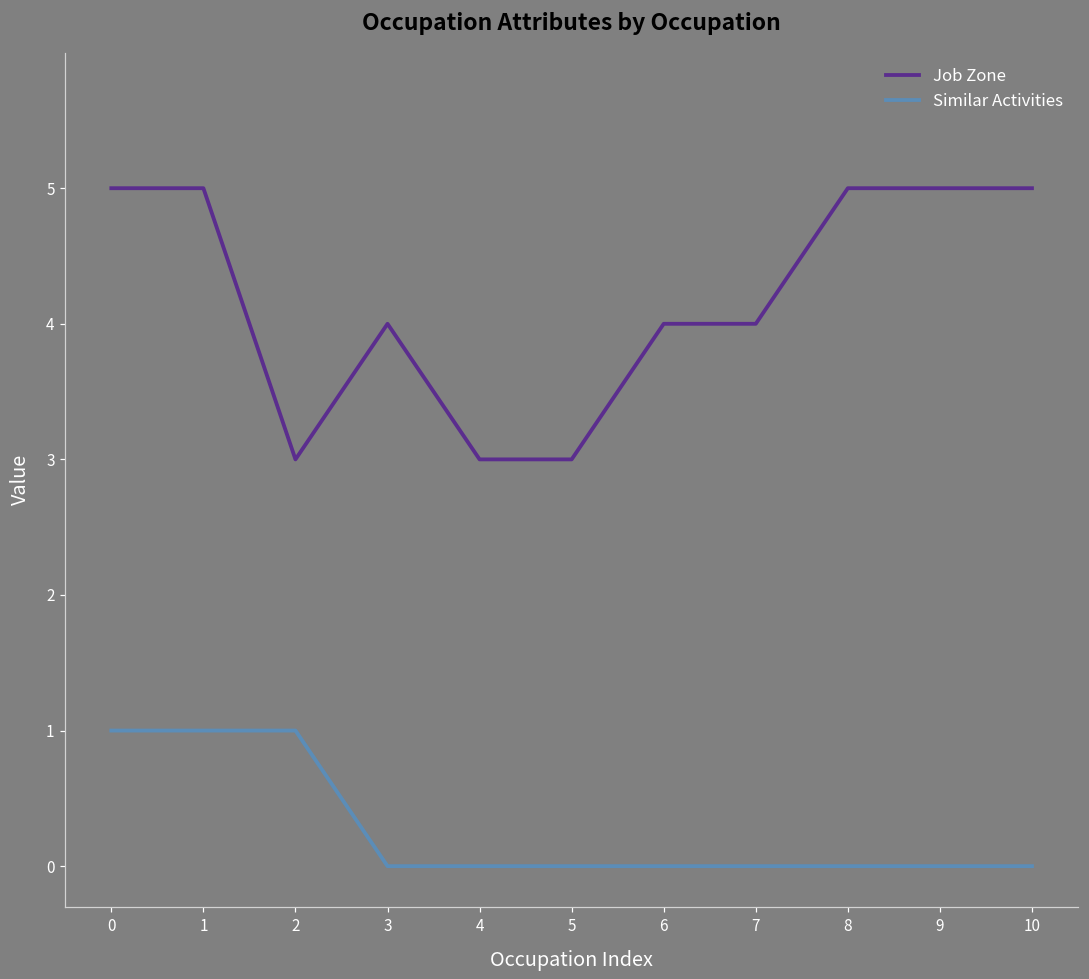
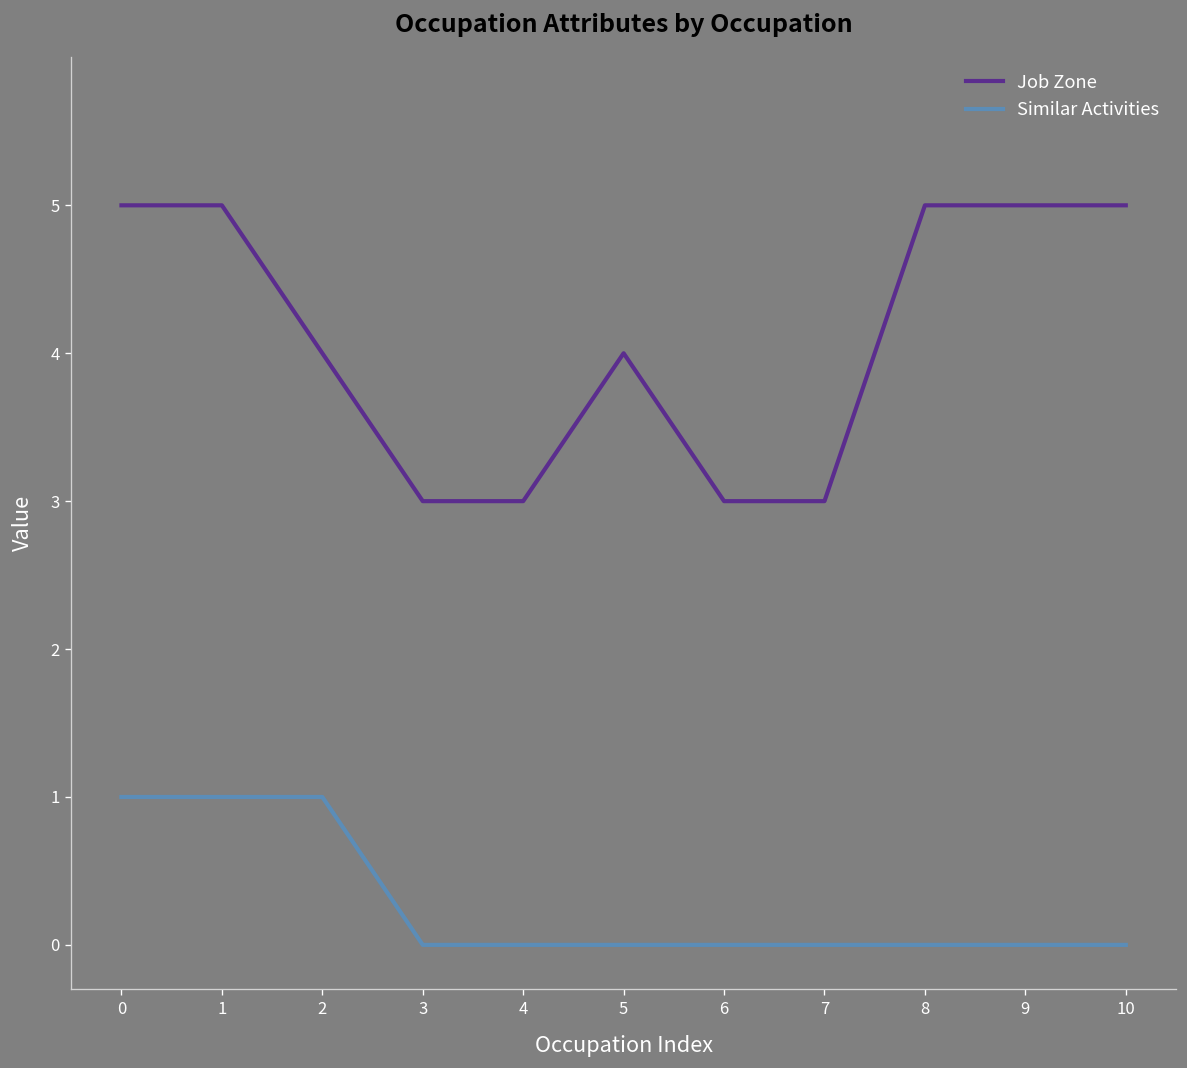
Job Zone, 2: 3 -> 4
Job Zone, 3: 4 -> 3
Job Zone, 5: 3 -> 4
Job Zone, 6: 4 -> 3
Job Zone, 7: 4 -> 3
